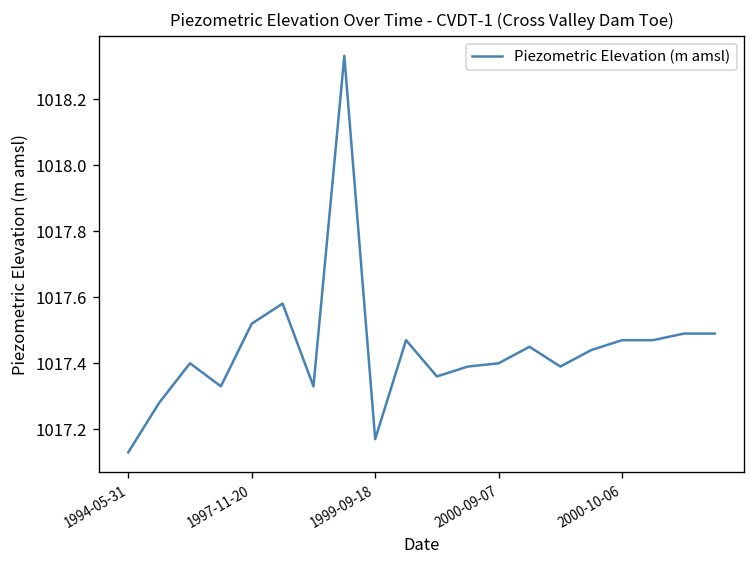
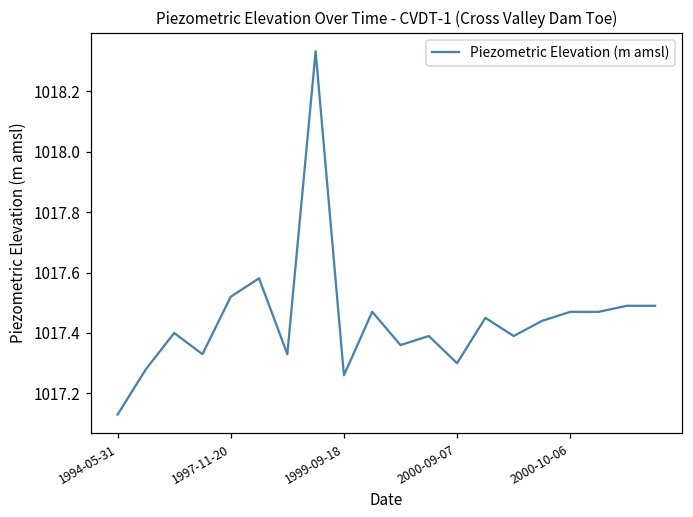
1999-09-18: 1017.17 -> 1017.26
2000-09-07: 1017.4 -> 1017.3
